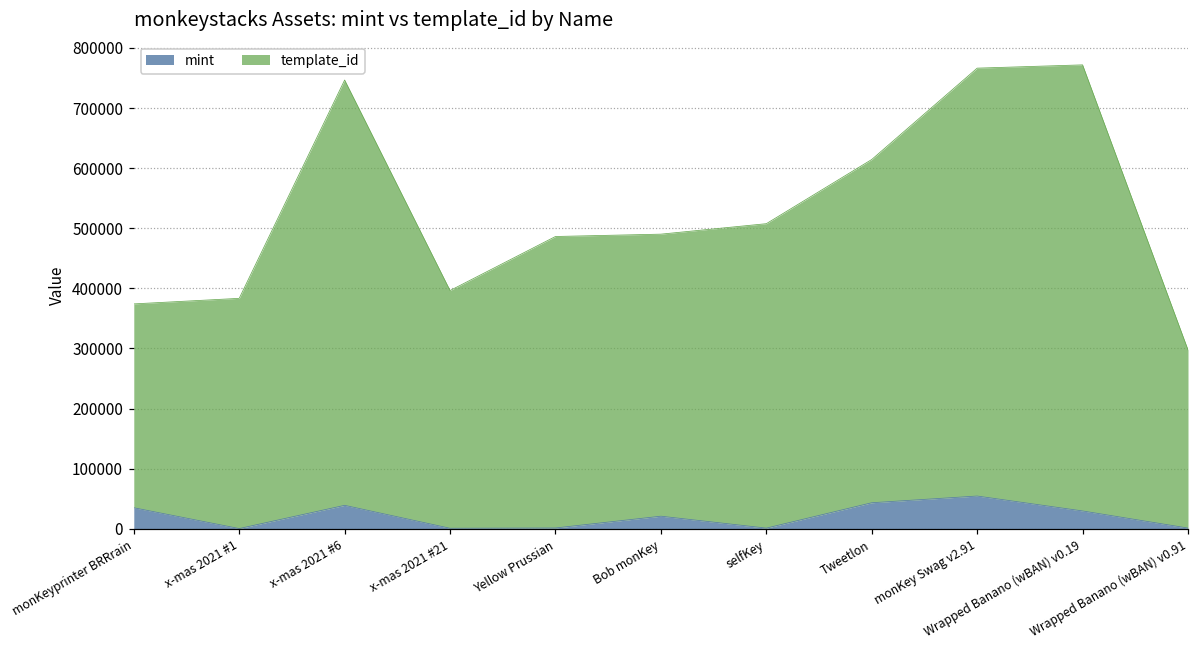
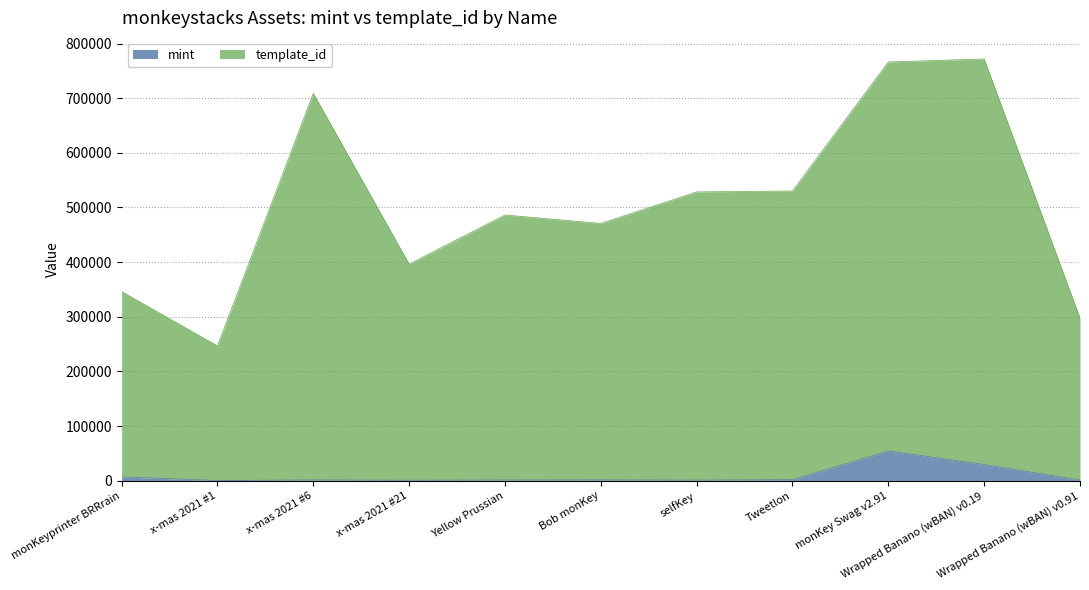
mint, monKeyprinter BRRrain: 30000 -> 10000
template_id, x-mas 2021 #1: 380000 -> 250000
mint, x-mas 2021 #6: 40000 -> 0
mint, Bob monKey: 20000 -> 0
template_id, selfKey: 510000 -> 530000
mint, Tweetlon: 40000 -> 0
template_id, Tweetlon: 570000 -> 530000
